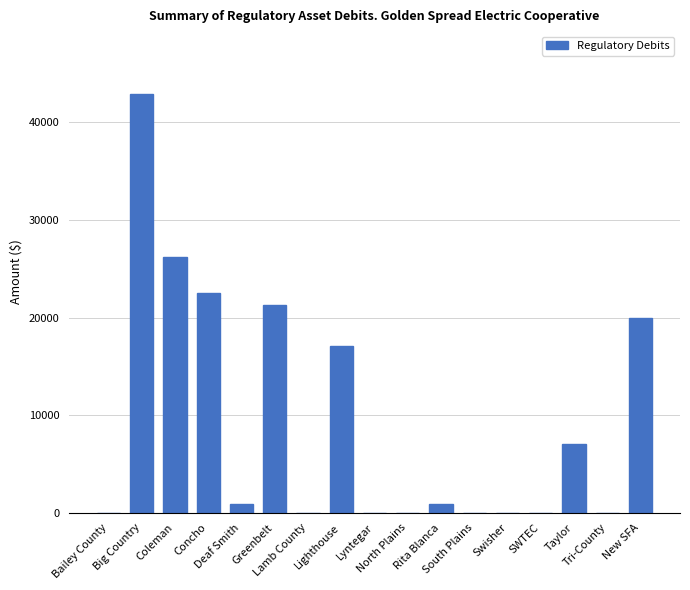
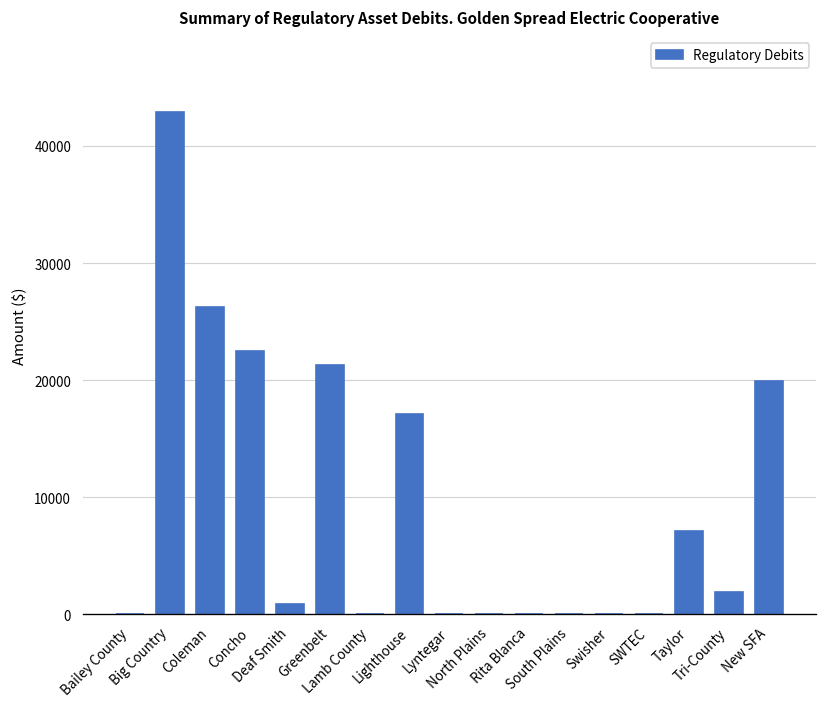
Rita Blanca: 1000 -> 0
Tri-County: 0 -> 2000
